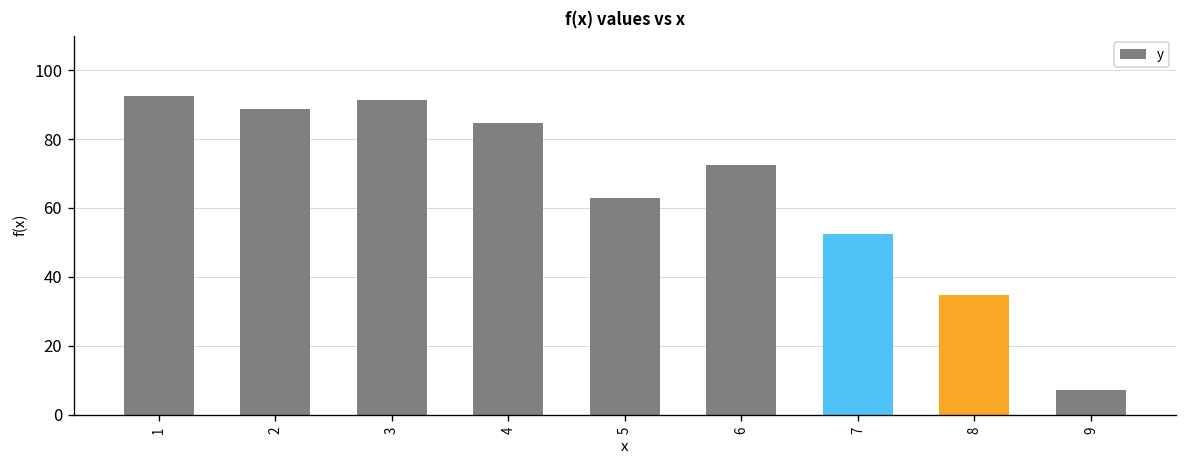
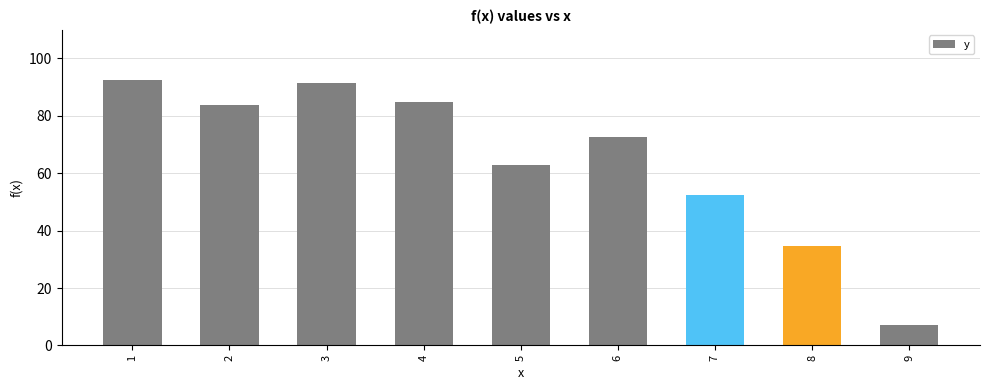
2: 89 -> 84
